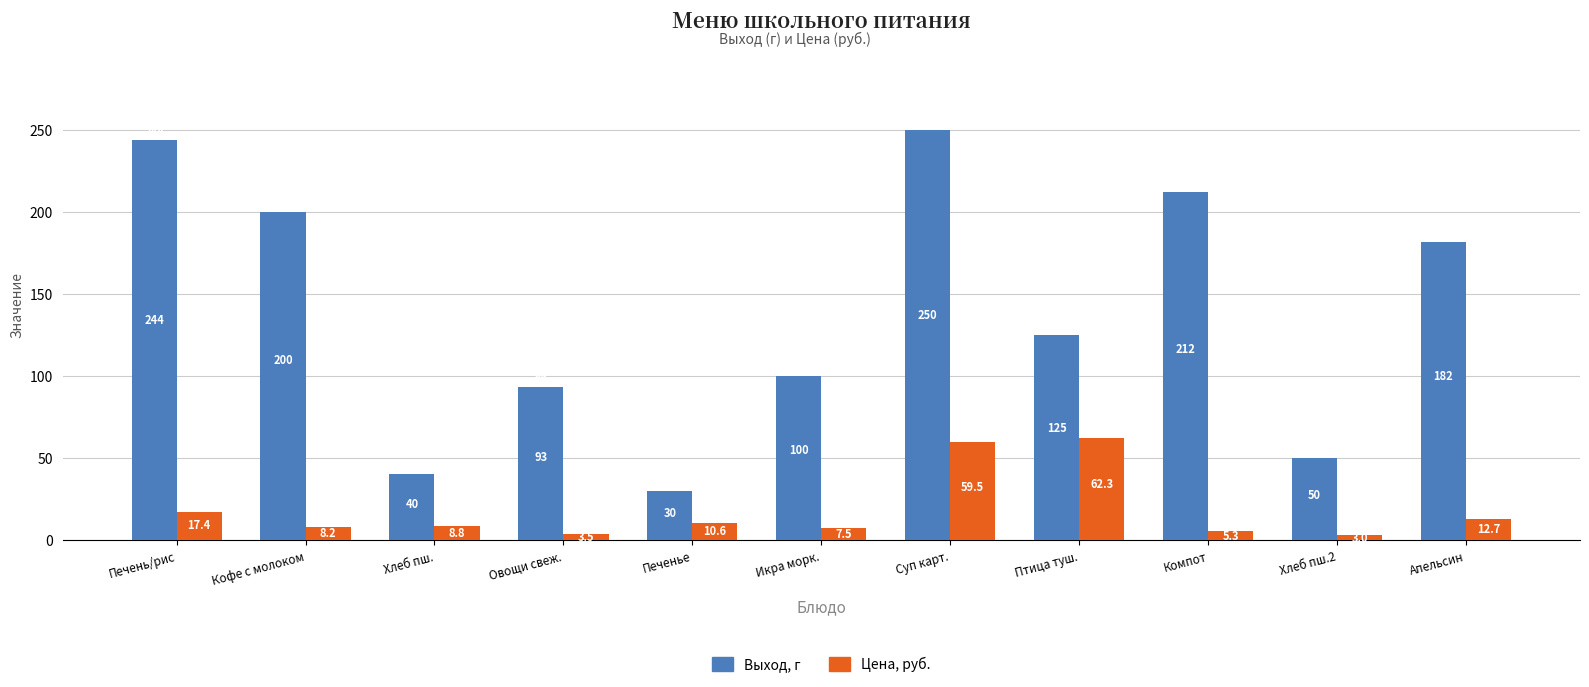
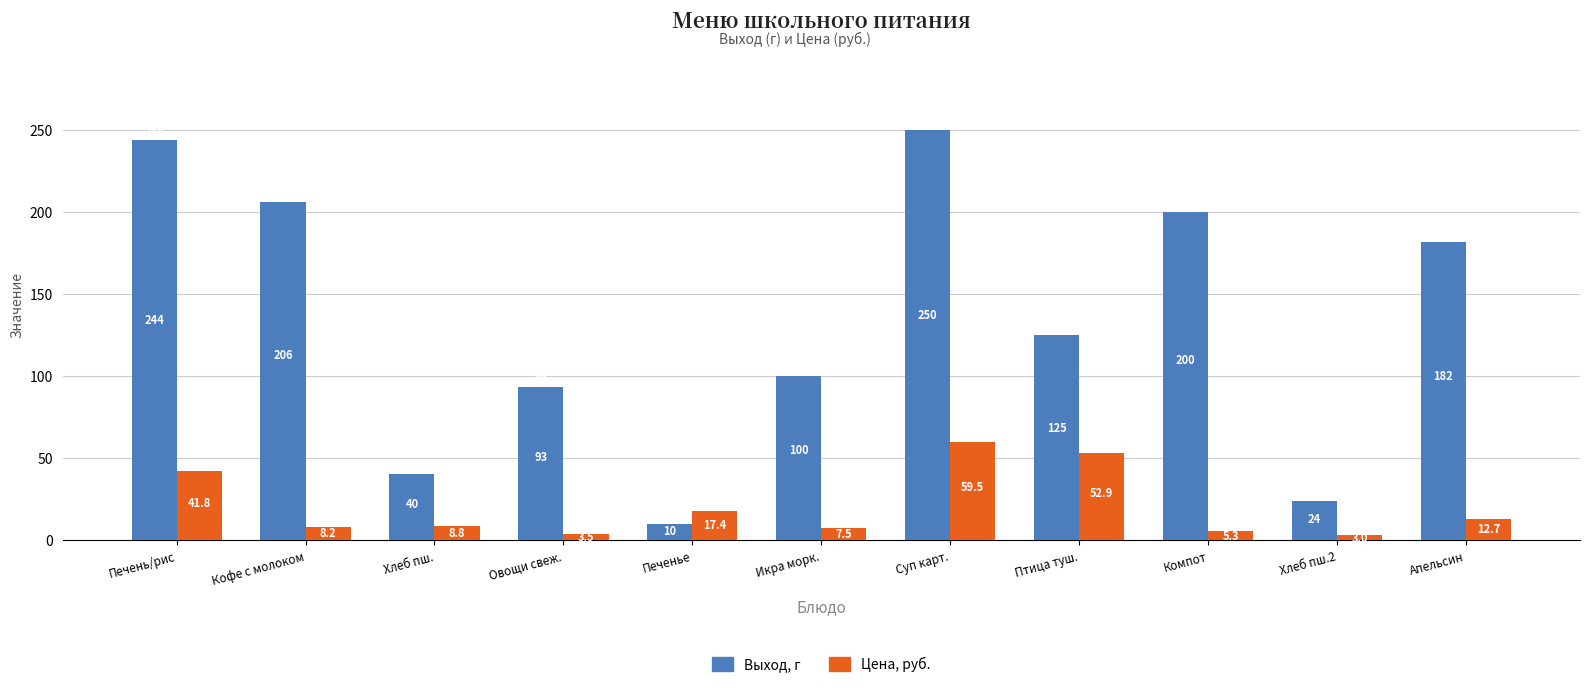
Цена, руб., Печень/рис: 17.4 -> 41.8
Выход, г, Кофе с молоком: 200 -> 206
Выход, г, Печенье: 30 -> 10
Цена, руб., Печенье: 10.6 -> 17.4
Цена, руб., Птица туш.: 62.3 -> 52.9
Выход, г, Компот: 212 -> 200
Выход, г, Хлеб пш.2: 50 -> 24
